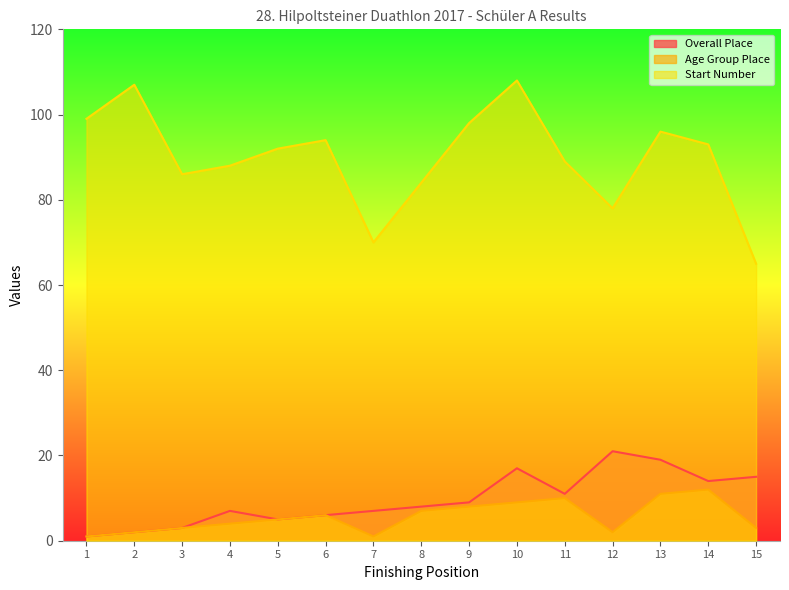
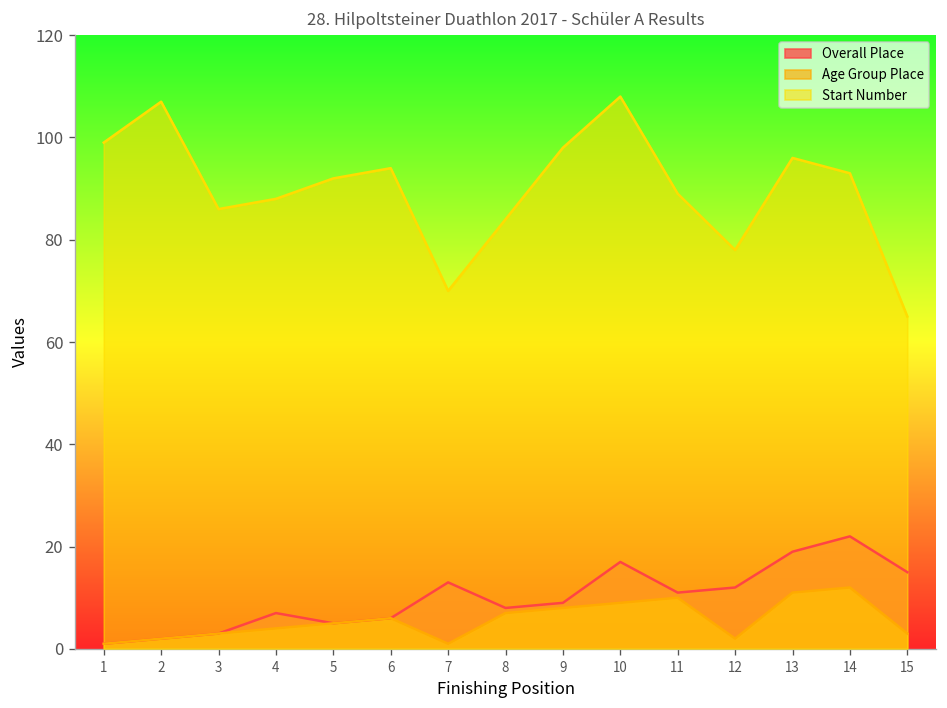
Overall Place, 7: 7 -> 13
Overall Place, 12: 21 -> 12
Overall Place, 14: 14 -> 22
